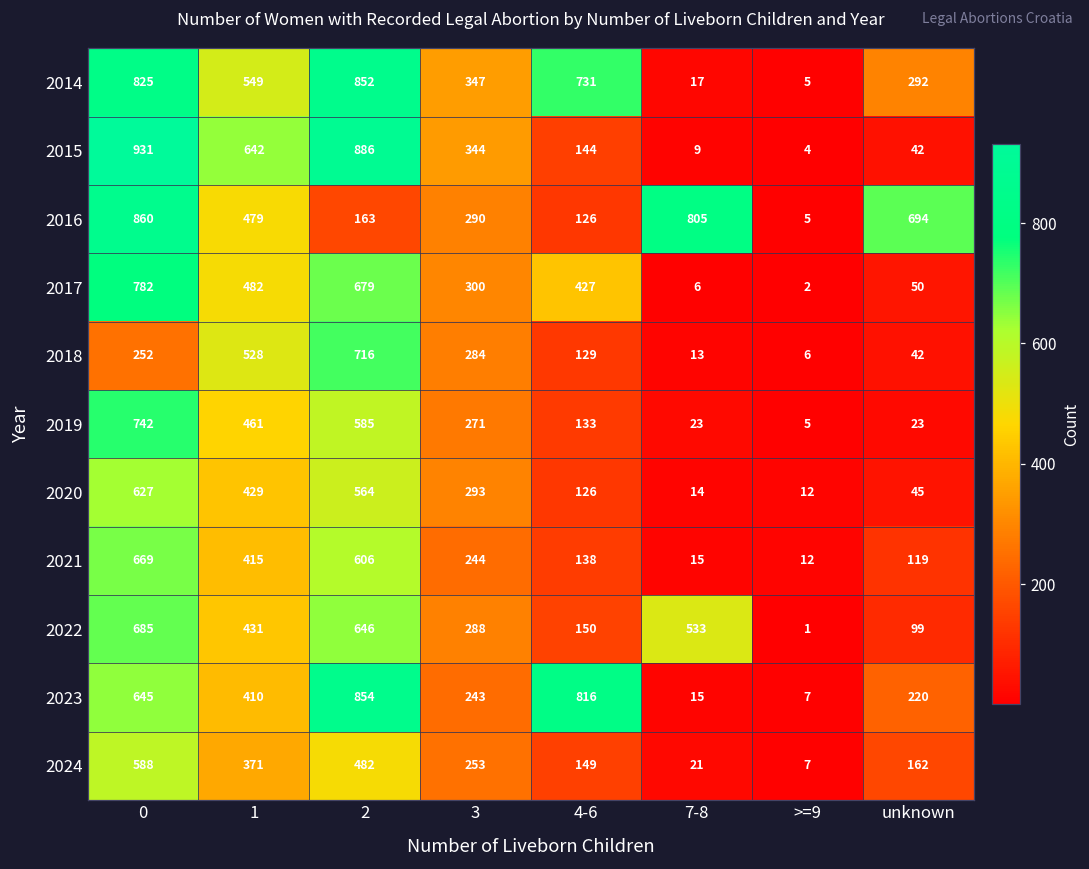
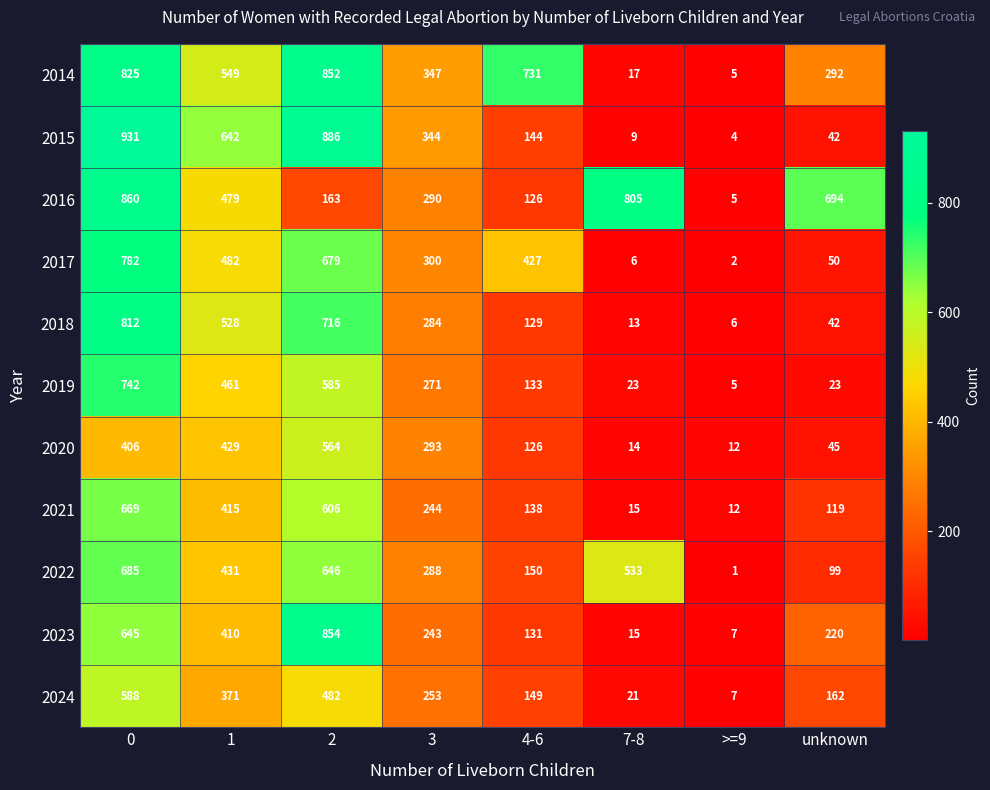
2018, 0: 252 -> 812
2020, 0: 627 -> 406
2023, 4-6: 816 -> 131
